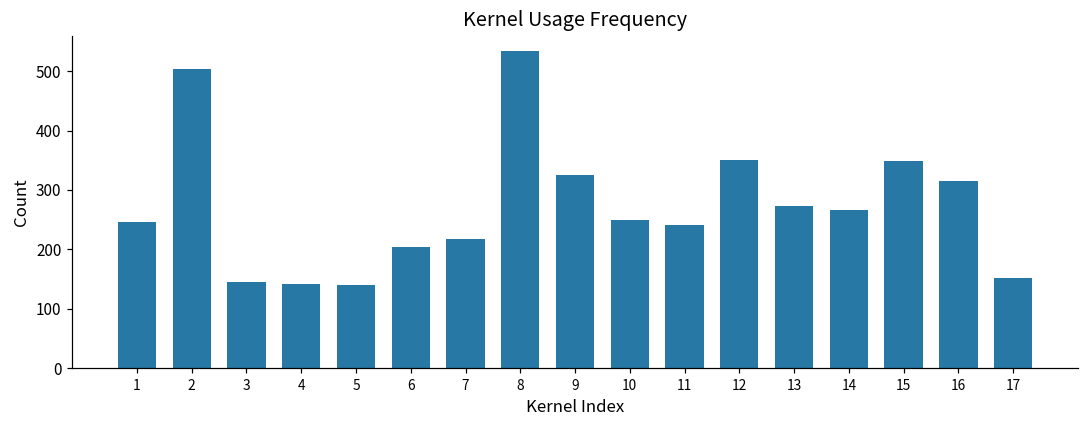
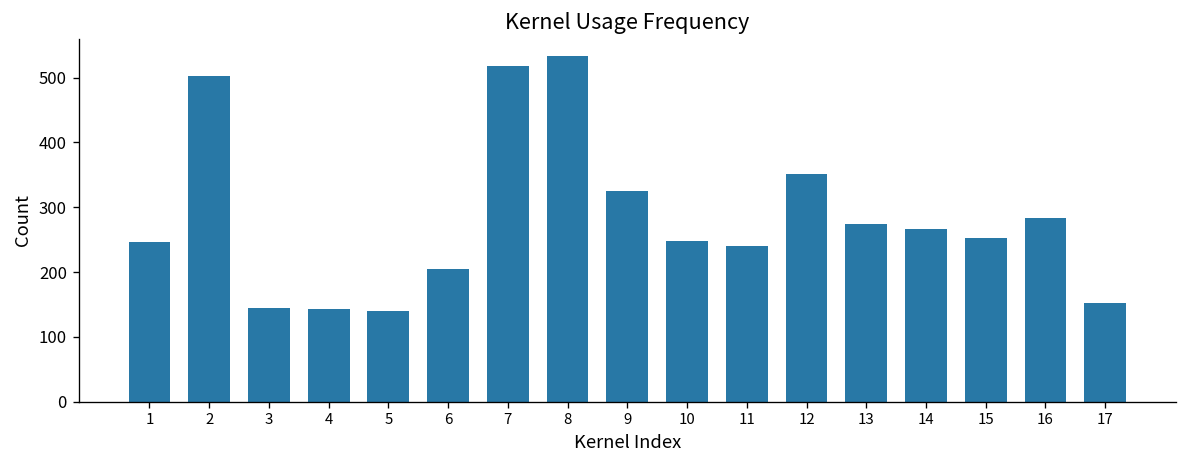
7: 220 -> 520
15: 350 -> 250
16: 310 -> 280
